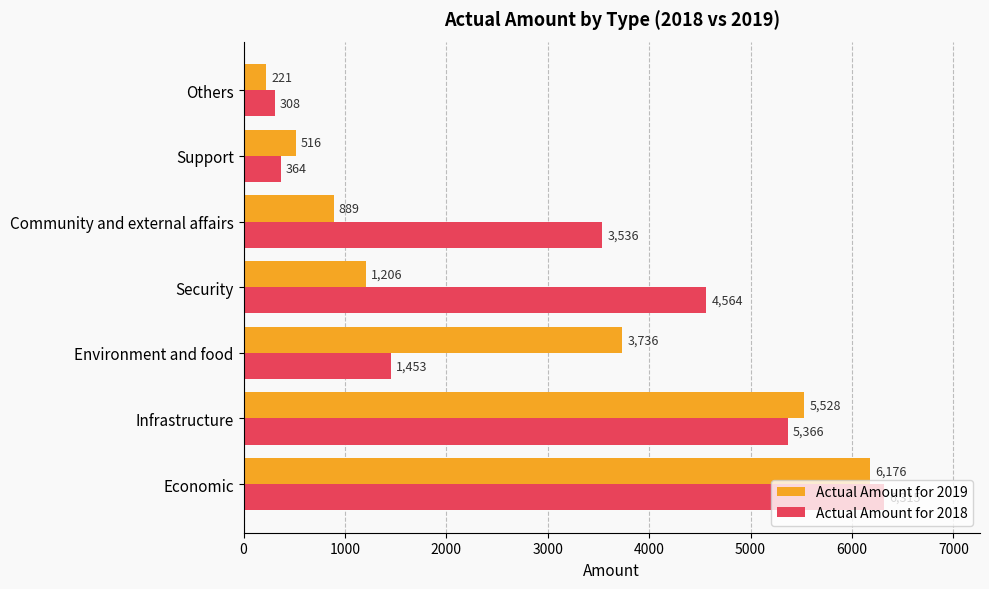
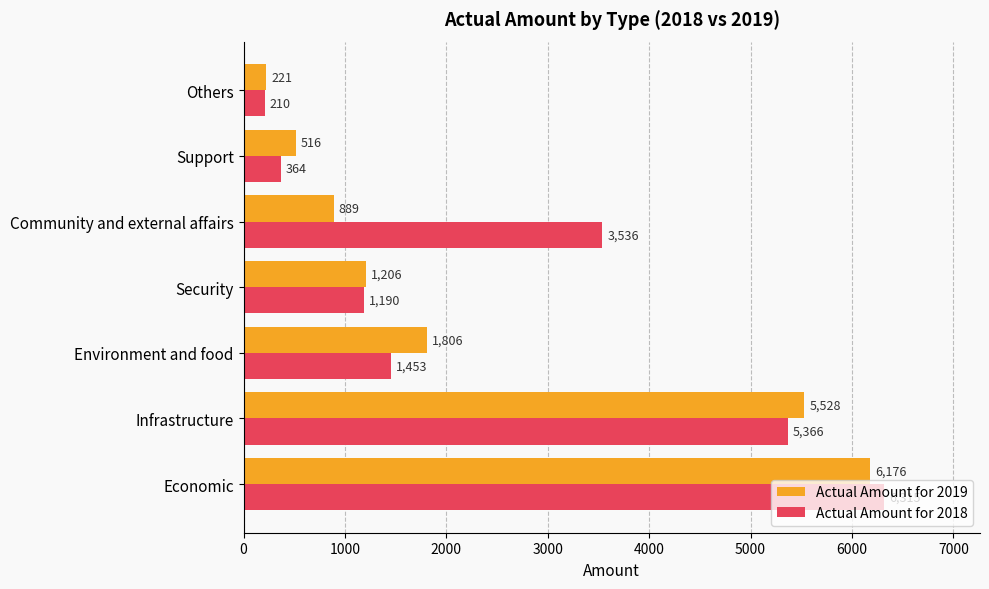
Actual Amount for 2018, Others: 308 -> 210
Actual Amount for 2018, Security: 4,564 -> 1,190
Actual Amount for 2019, Environment and food: 3,736 -> 1,806
